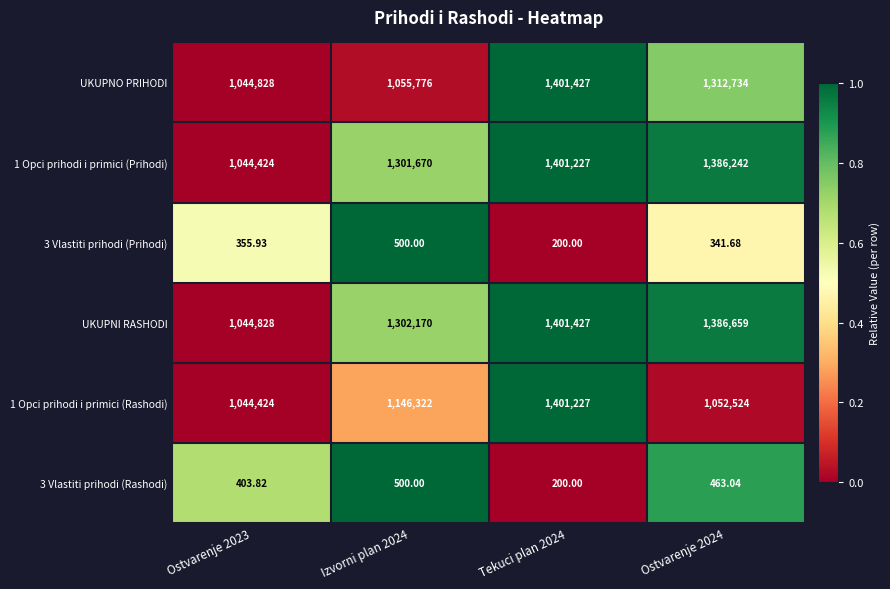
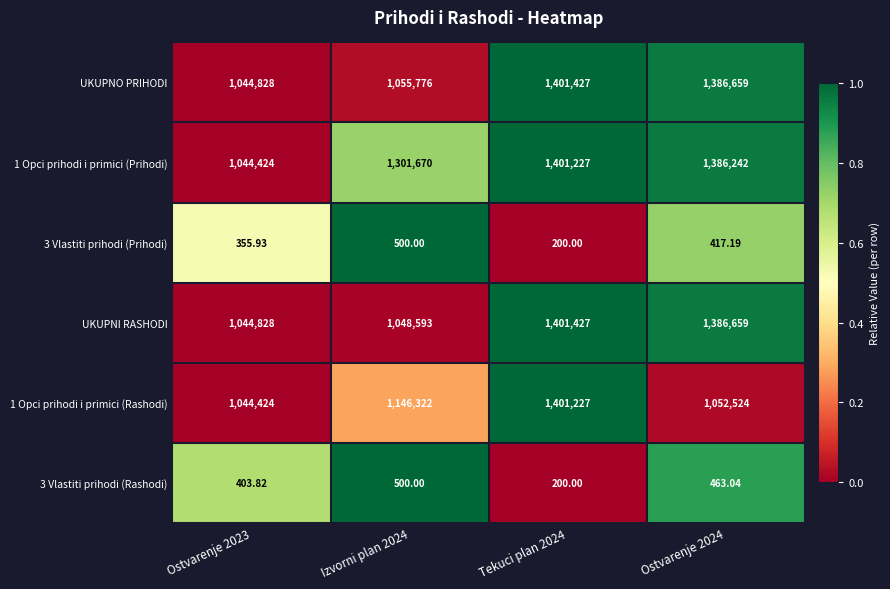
UKUPNO PRIHODI, Ostvarenje 2024: 1,312,734 -> 1,386,659
3 Vlastiti prihodi (Prihodi), Ostvarenje 2024: 341.68 -> 417.19
UKUPNI RASHODI, Izvorni plan 2024: 1,302,170 -> 1,048,593
